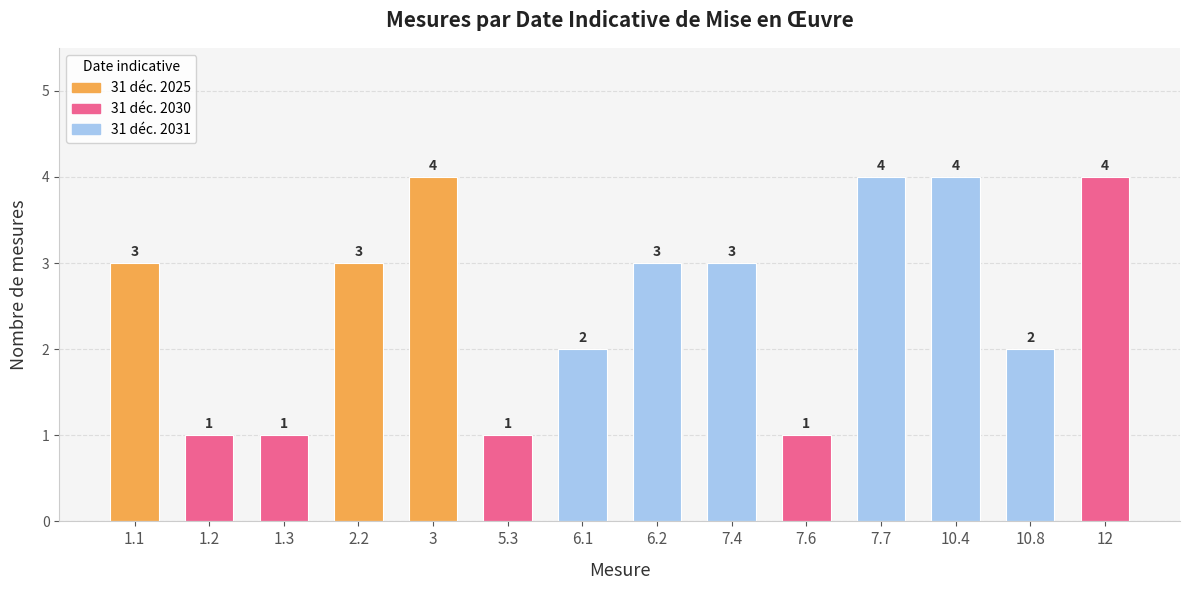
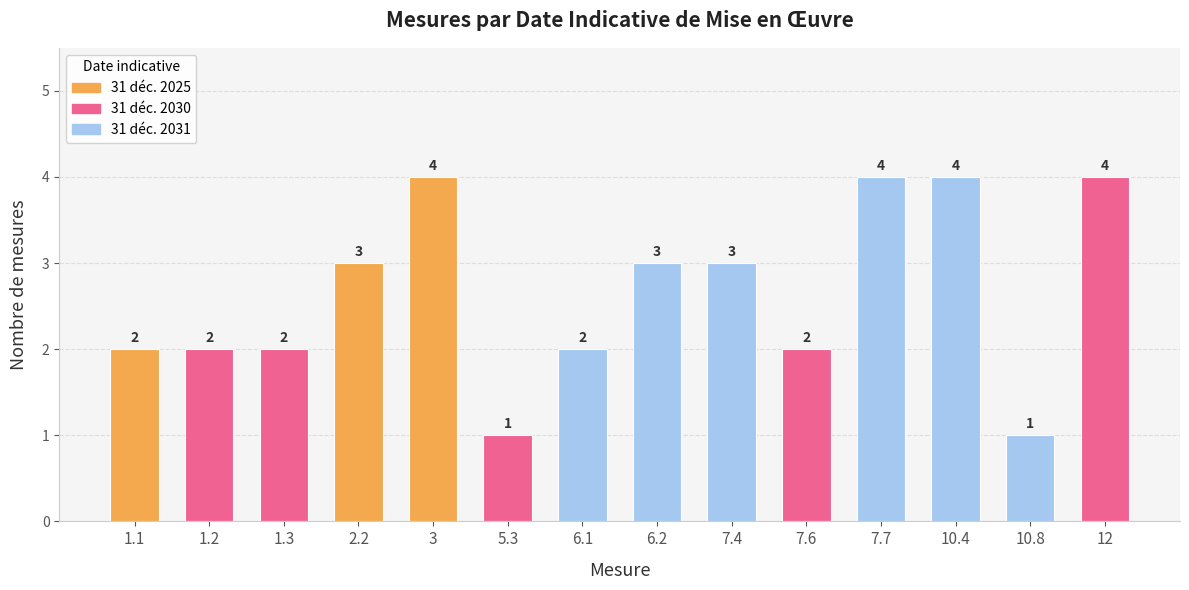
1.1: 3 -> 2
1.2: 1 -> 2
1.3: 1 -> 2
7.6: 1 -> 2
10.8: 2 -> 1
